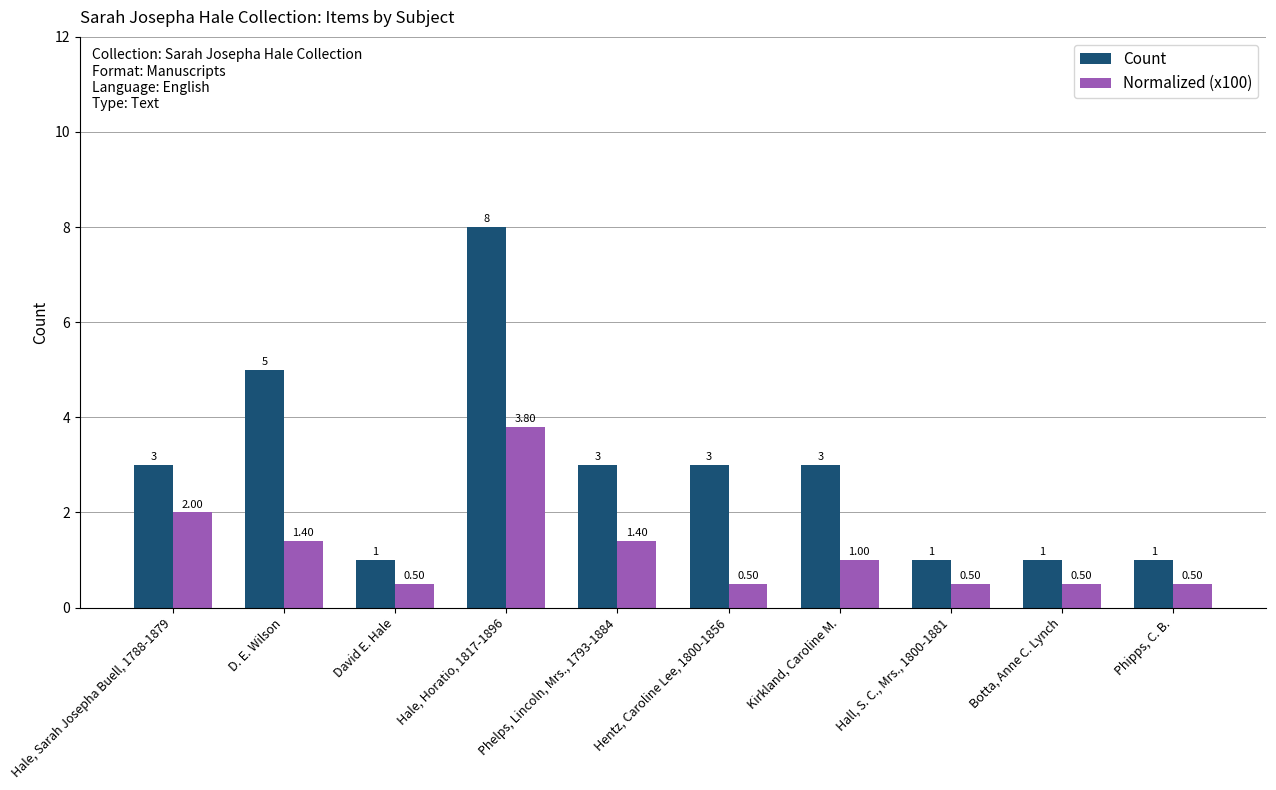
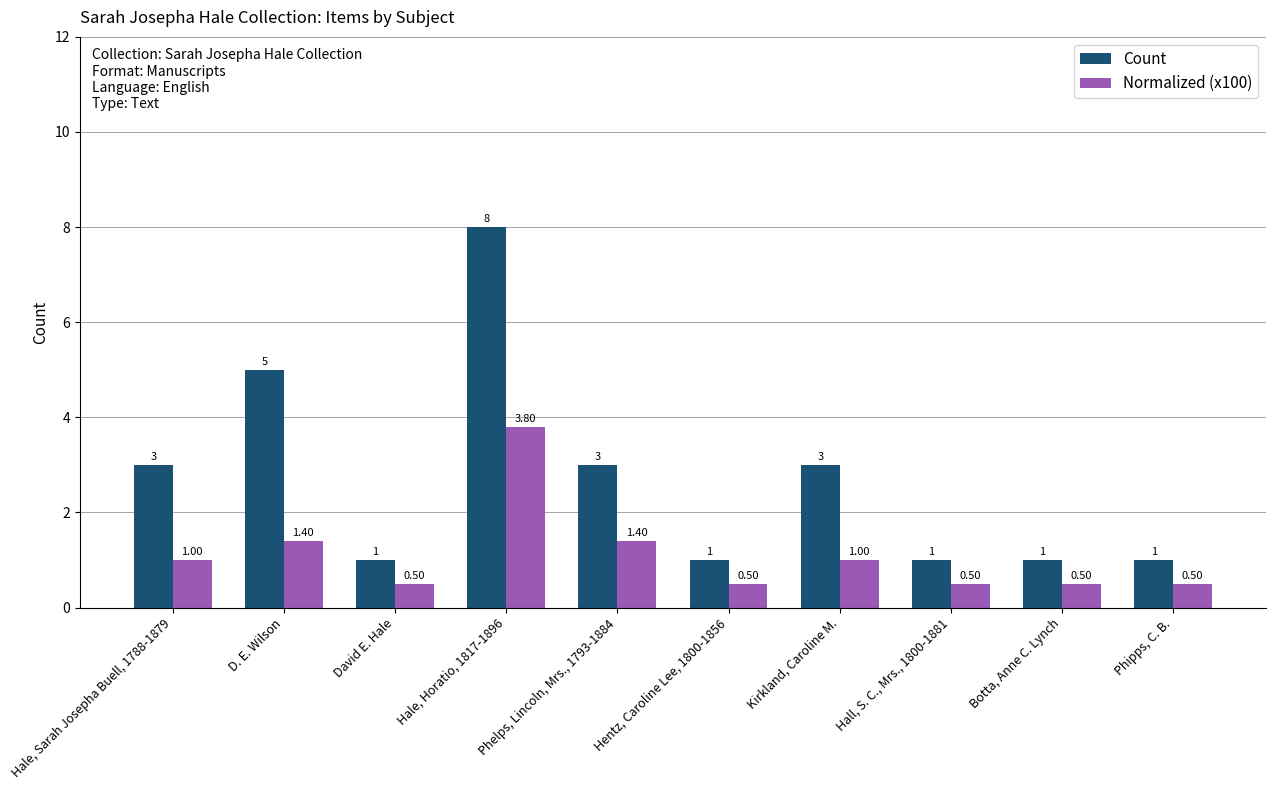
Normalized (x100), Hale, Sarah Josepha Buell, 1788-1879: 2.00 -> 1.00
Count, Hentz, Caroline Lee, 1800-1856: 3 -> 1
